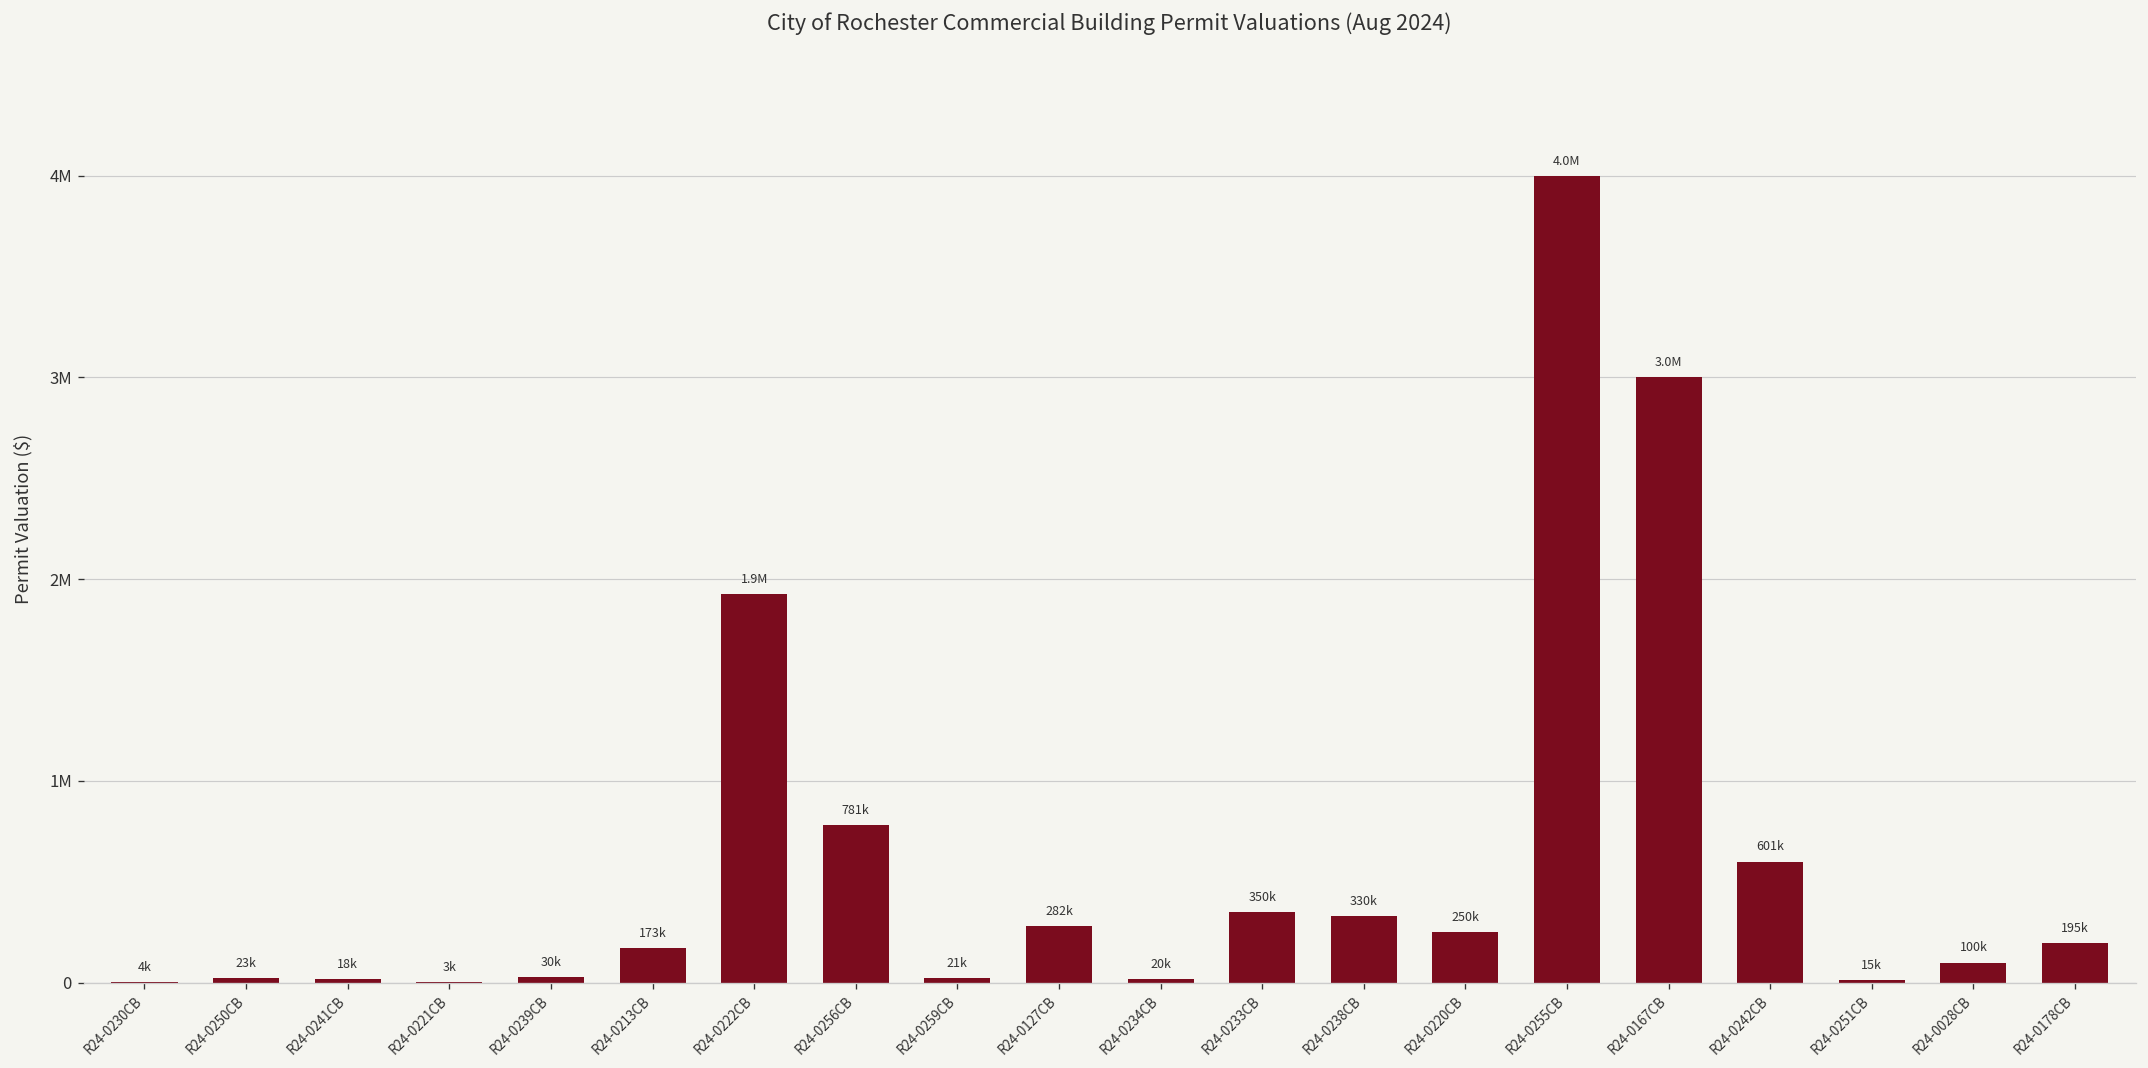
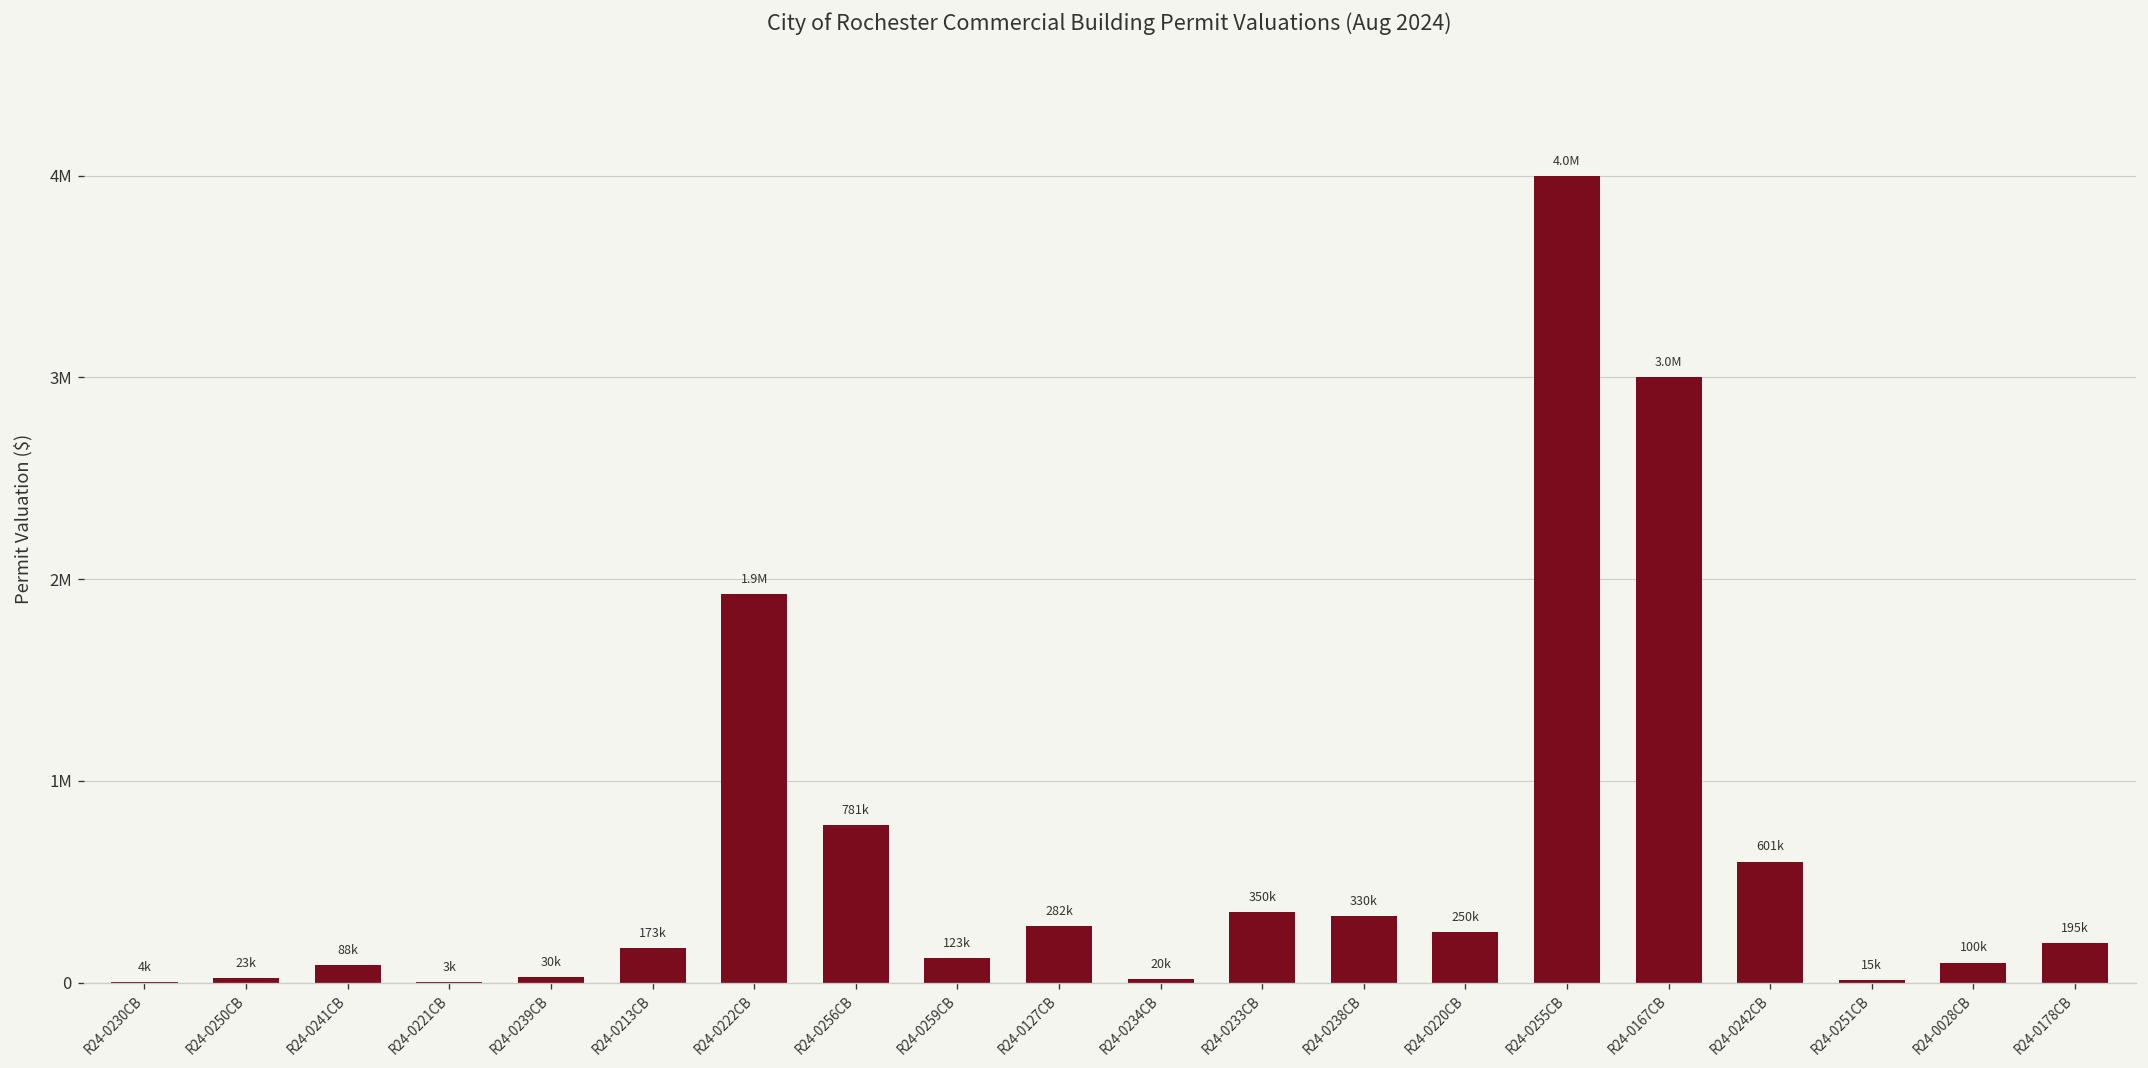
R24-0241CB: 18k -> 88k
R24-0259CB: 21k -> 123k
